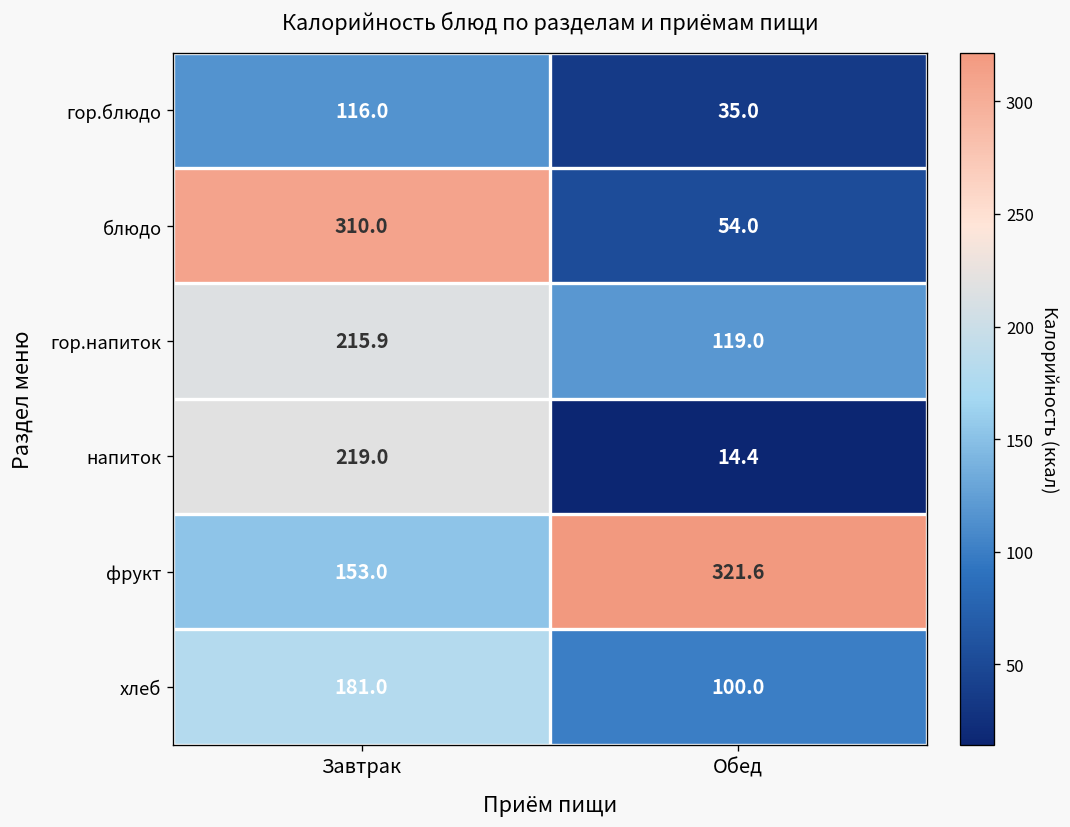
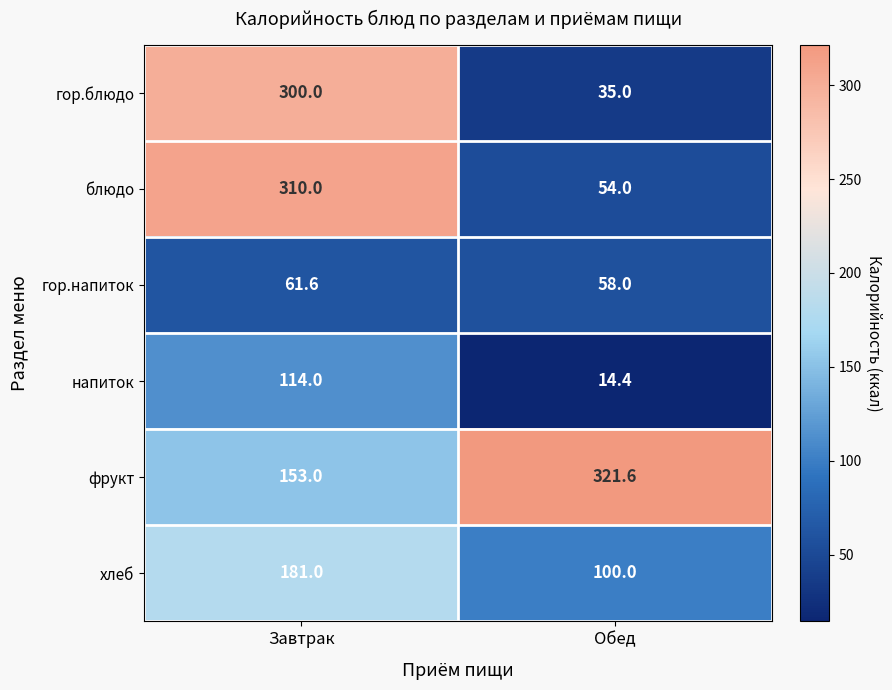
гор.блюдо, Завтрак: 116.0 -> 300.0
гор.напиток, Завтрак: 215.9 -> 61.6
гор.напиток, Обед: 119.0 -> 58.0
напиток, Завтрак: 219.0 -> 114.0
